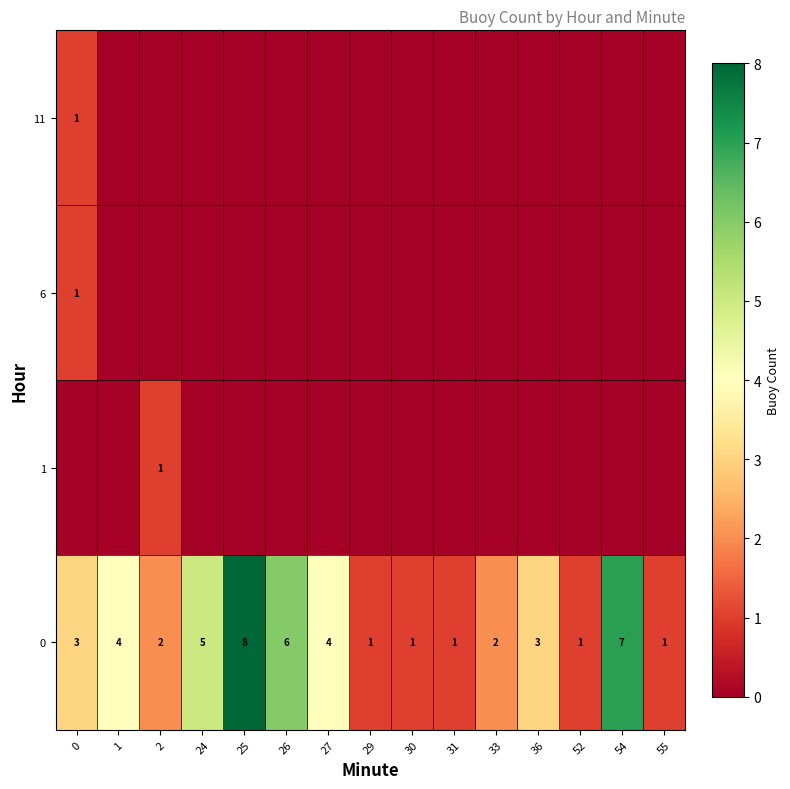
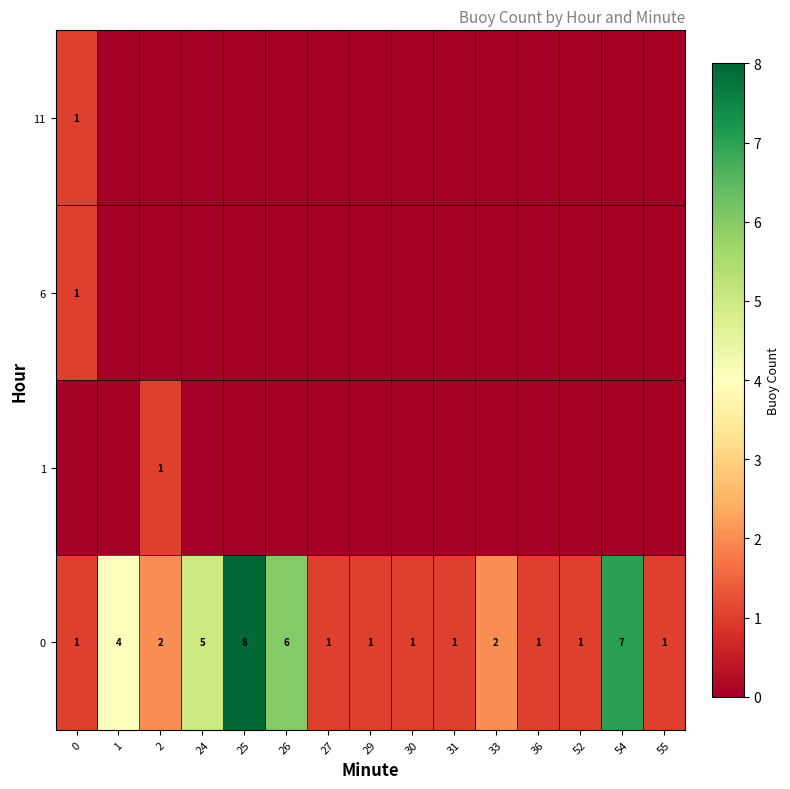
0, 0: 3 -> 1
0, 27: 4 -> 1
0, 36: 3 -> 1
